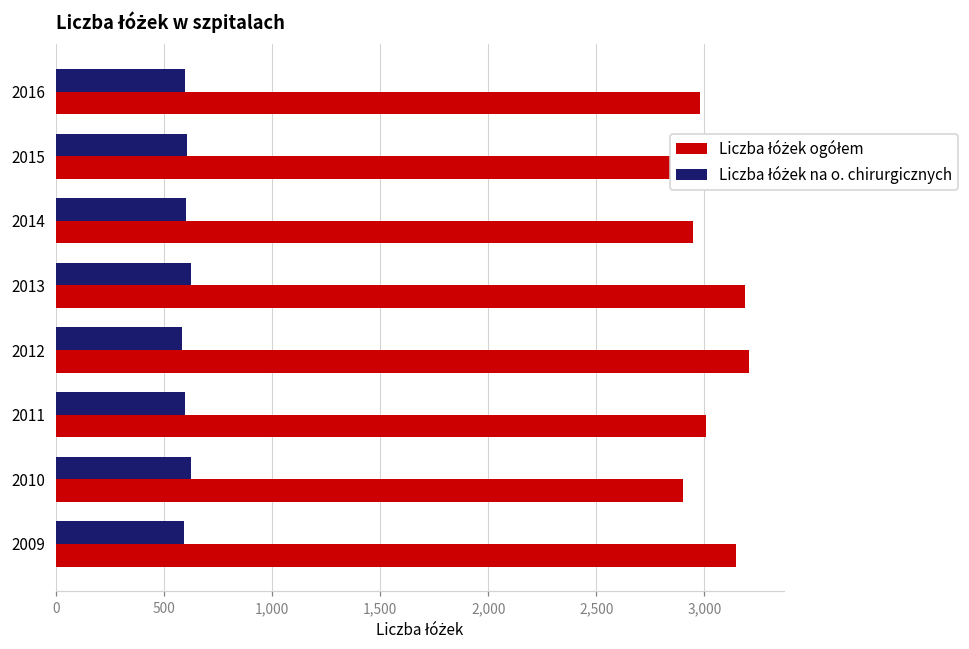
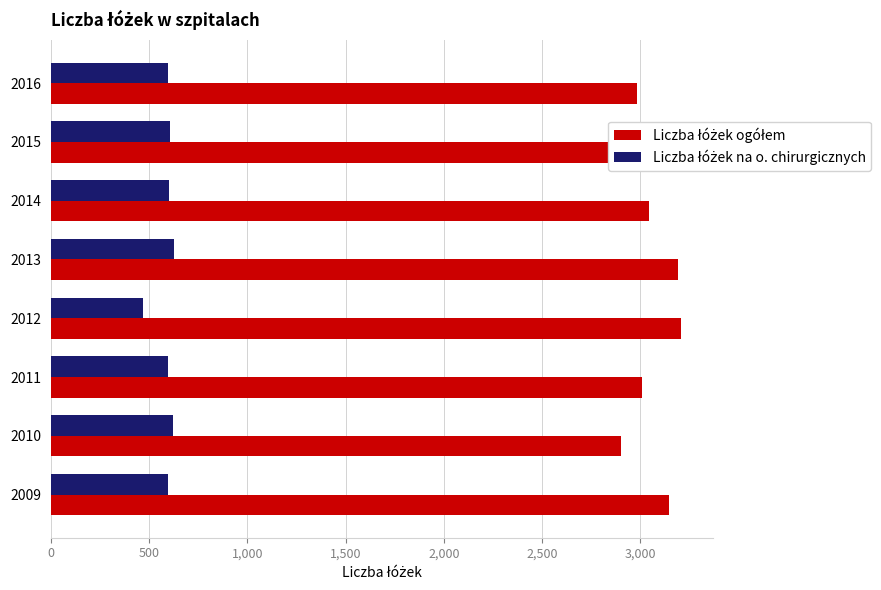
Liczba łóżek ogółem, 2014: 2,950 -> 3,050
Liczba łóżek na o. chirurgicznych, 2012: 580 -> 470
